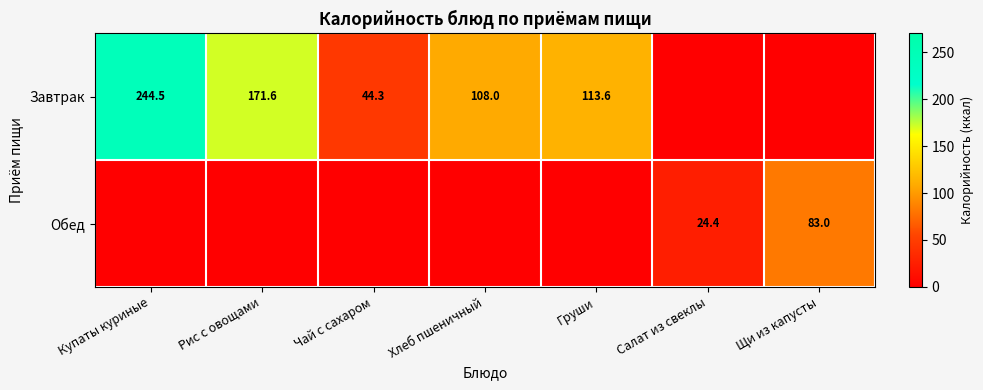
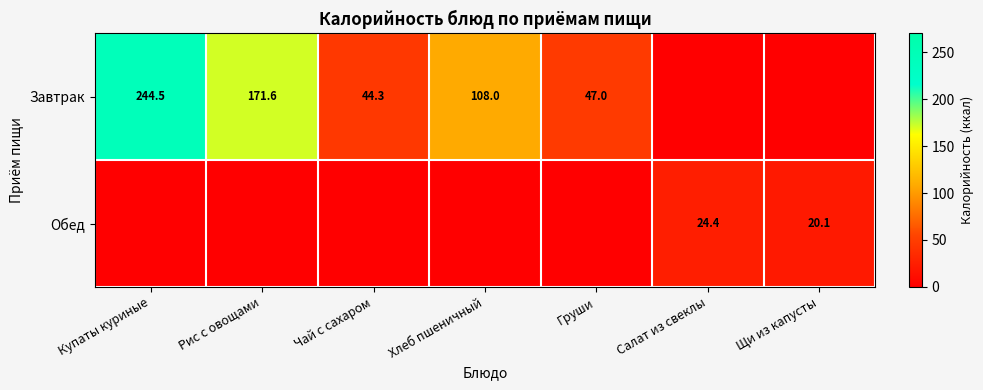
Завтрак, Груши: 113.6 -> 47.0
Обед, Щи из капусты: 83.0 -> 20.1
